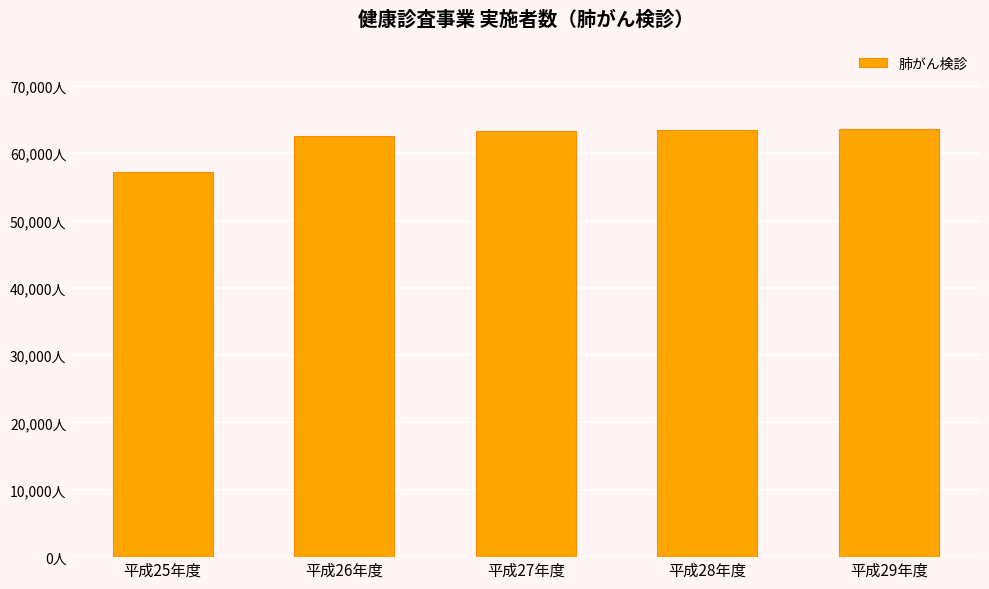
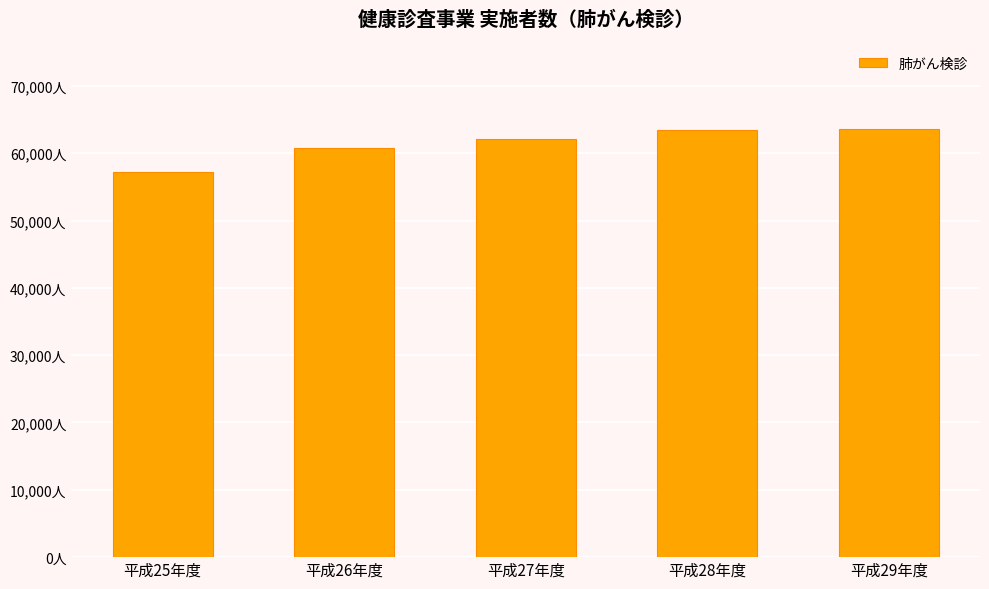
平成26年度: 63,000人 -> 61,000人
平成27年度: 63,000人 -> 62,000人
